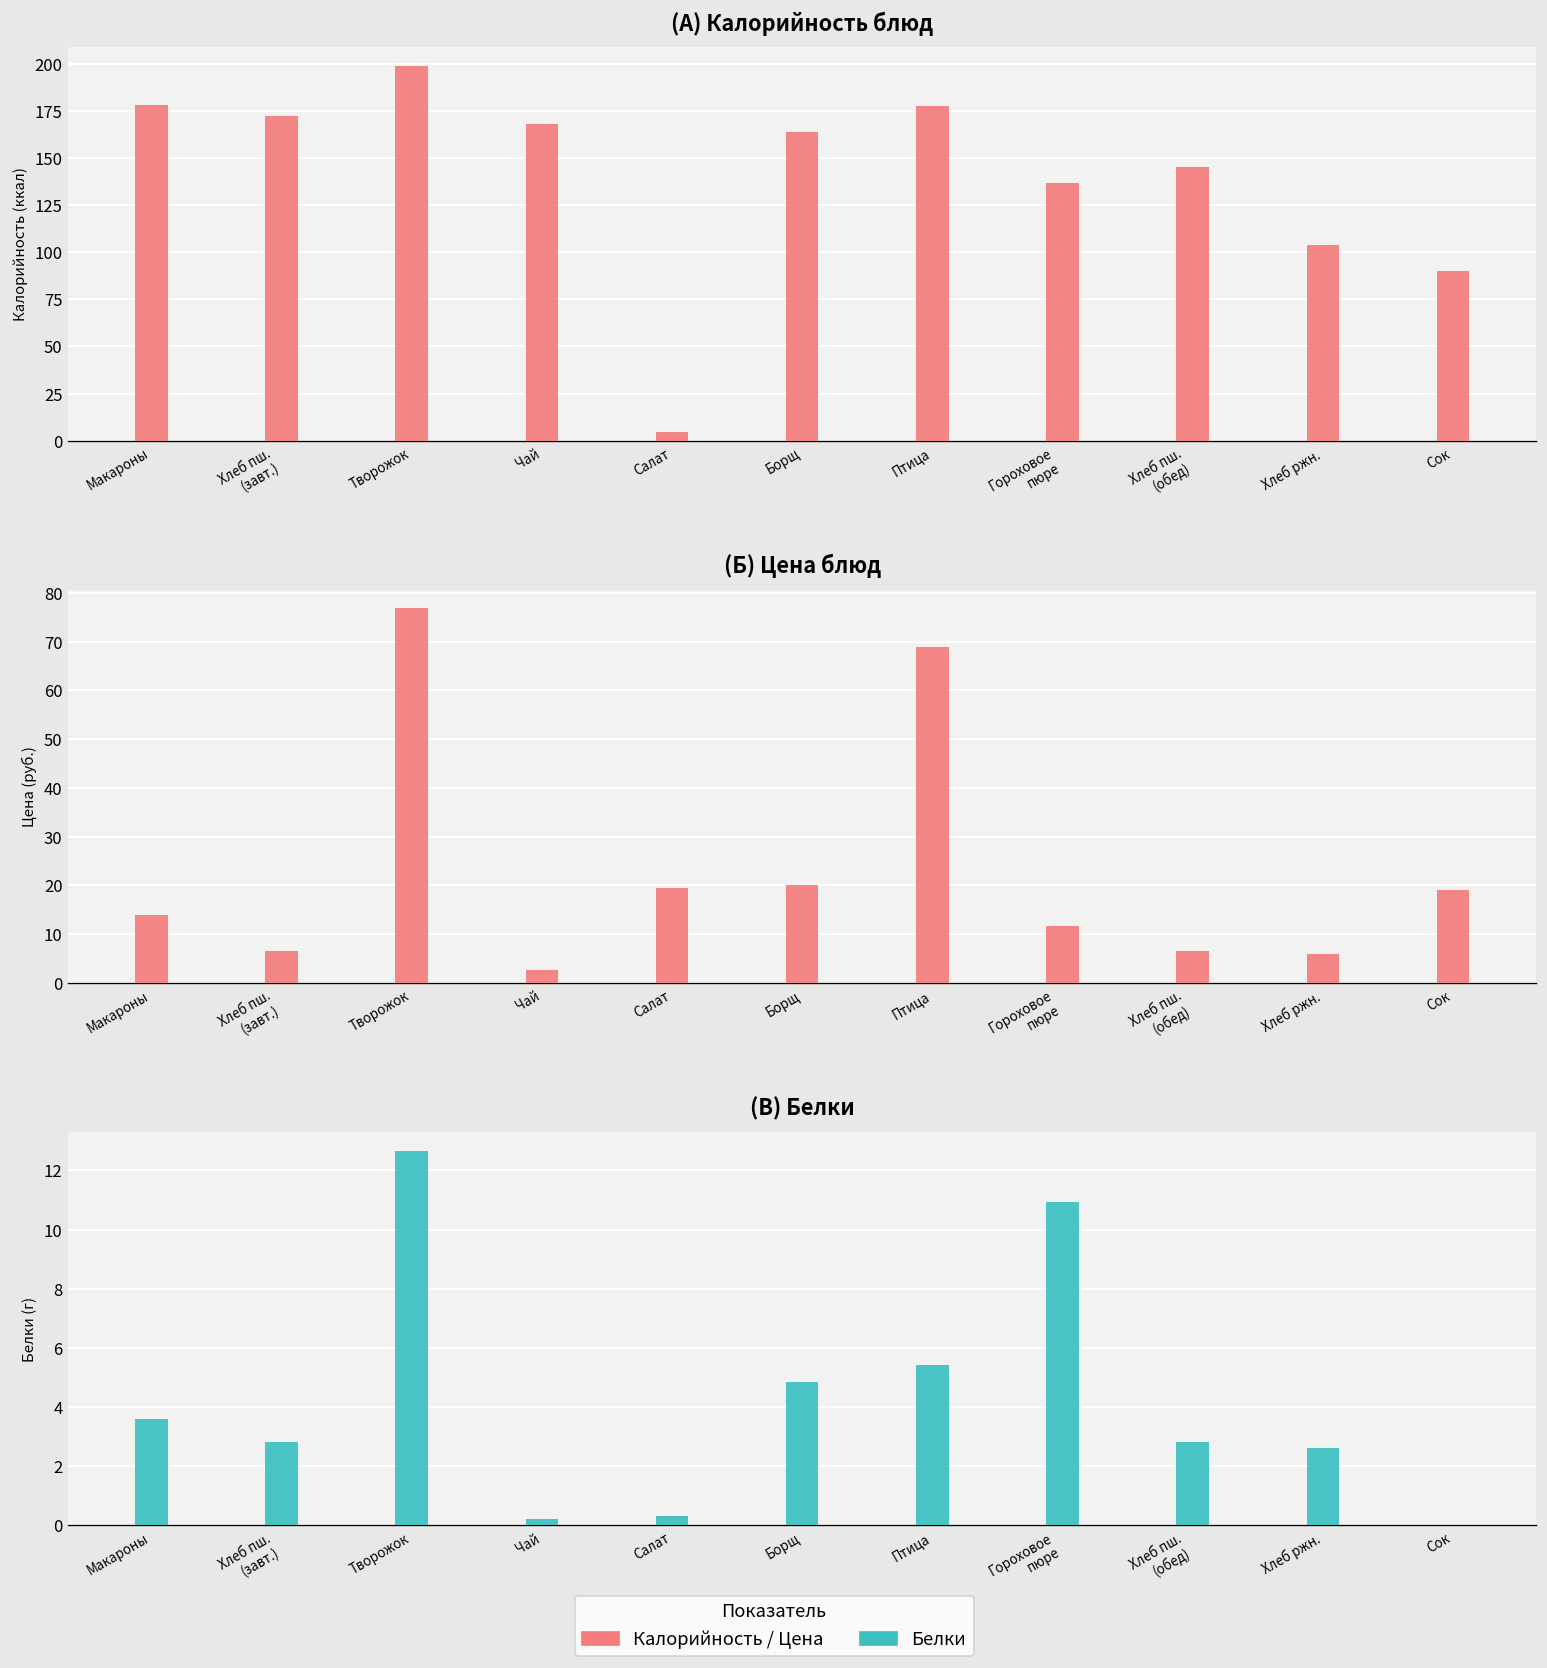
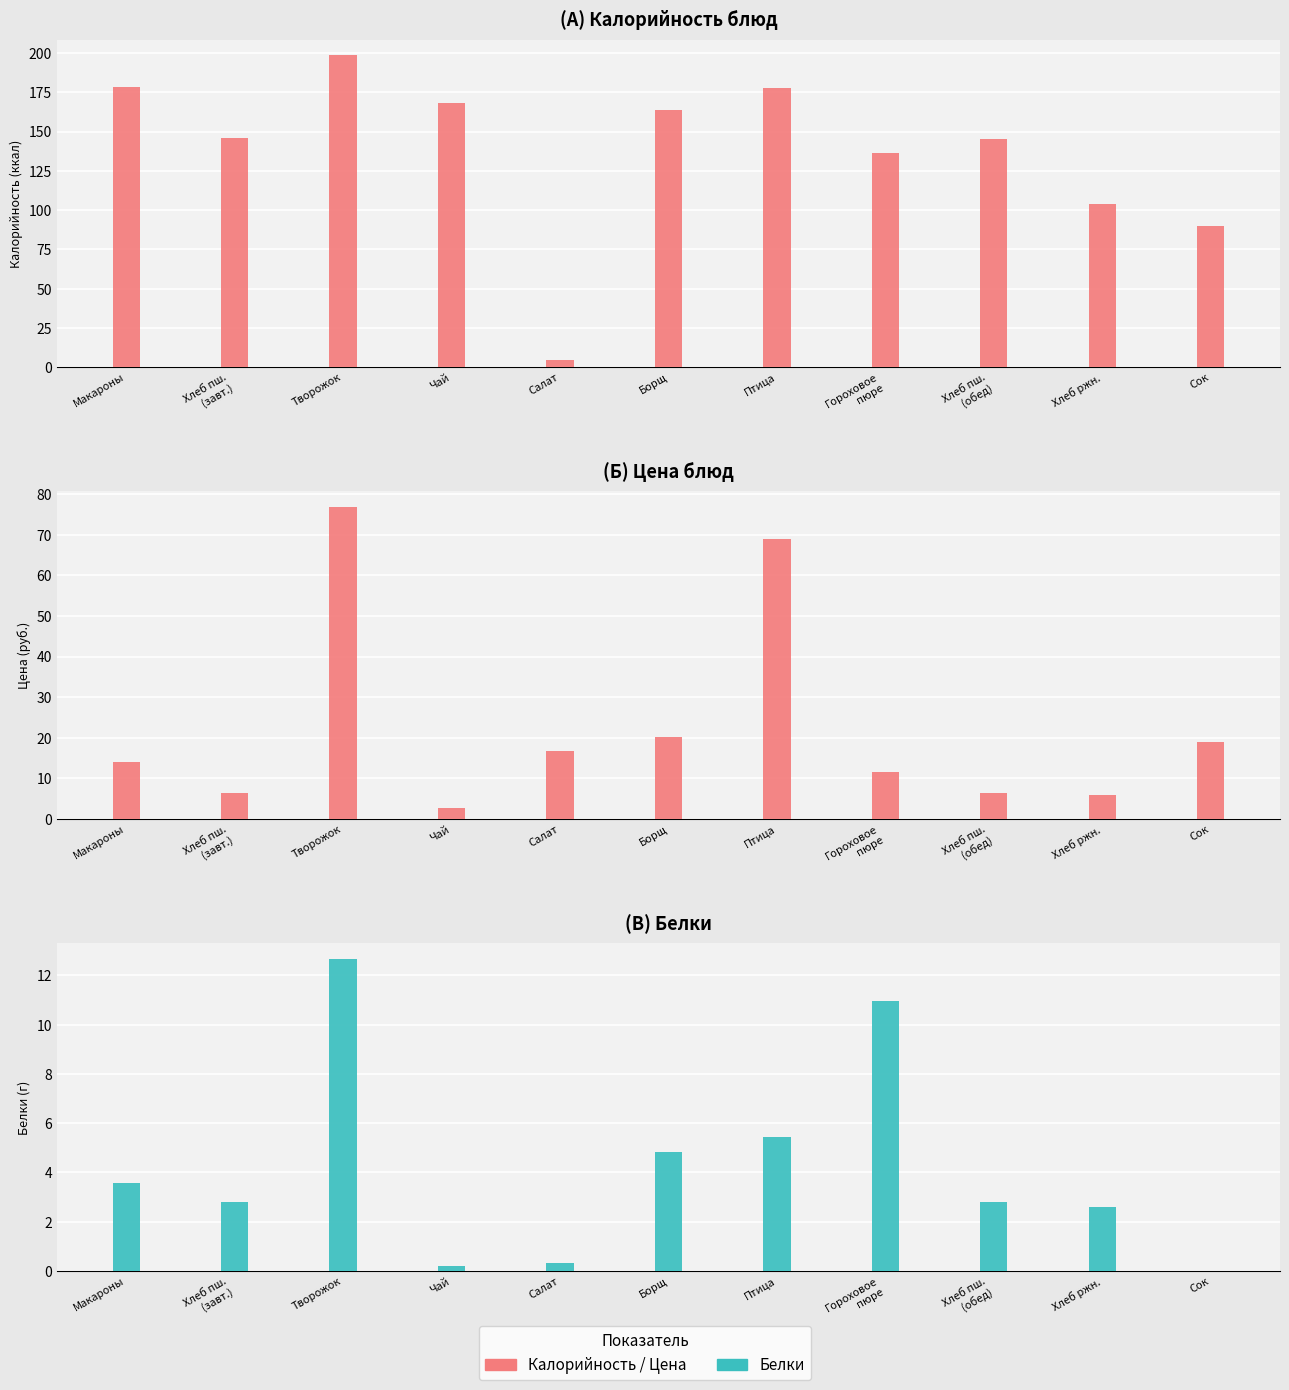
(А) Калорийность блюд, Хлеб пш. (завт.): 172 -> 146
(Б) Цена блюд, Салат: 19 -> 17
